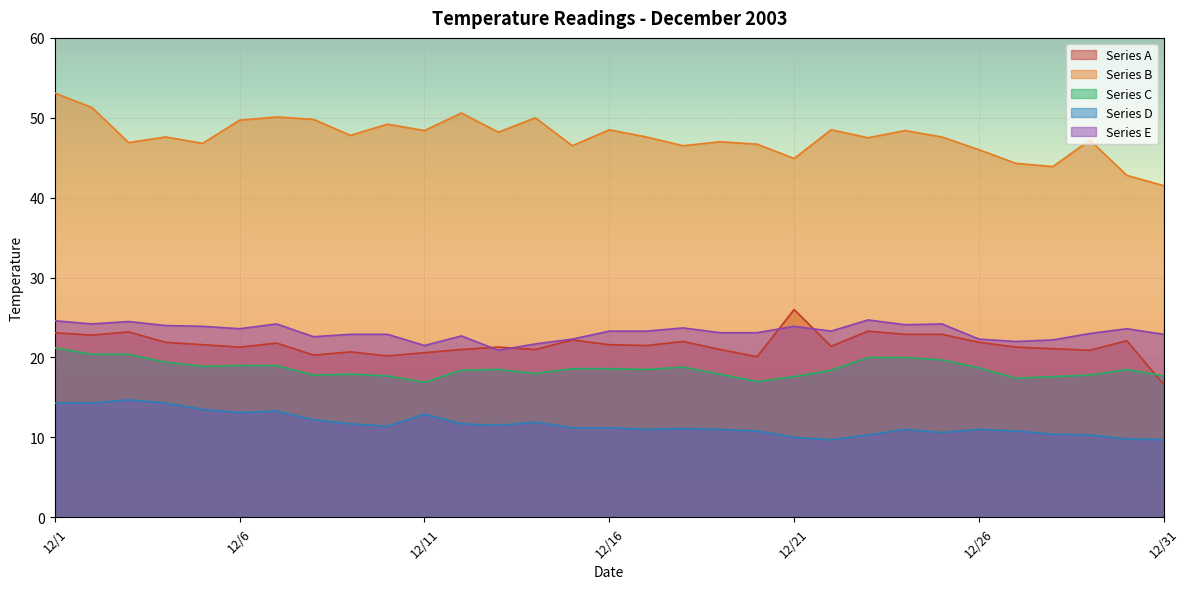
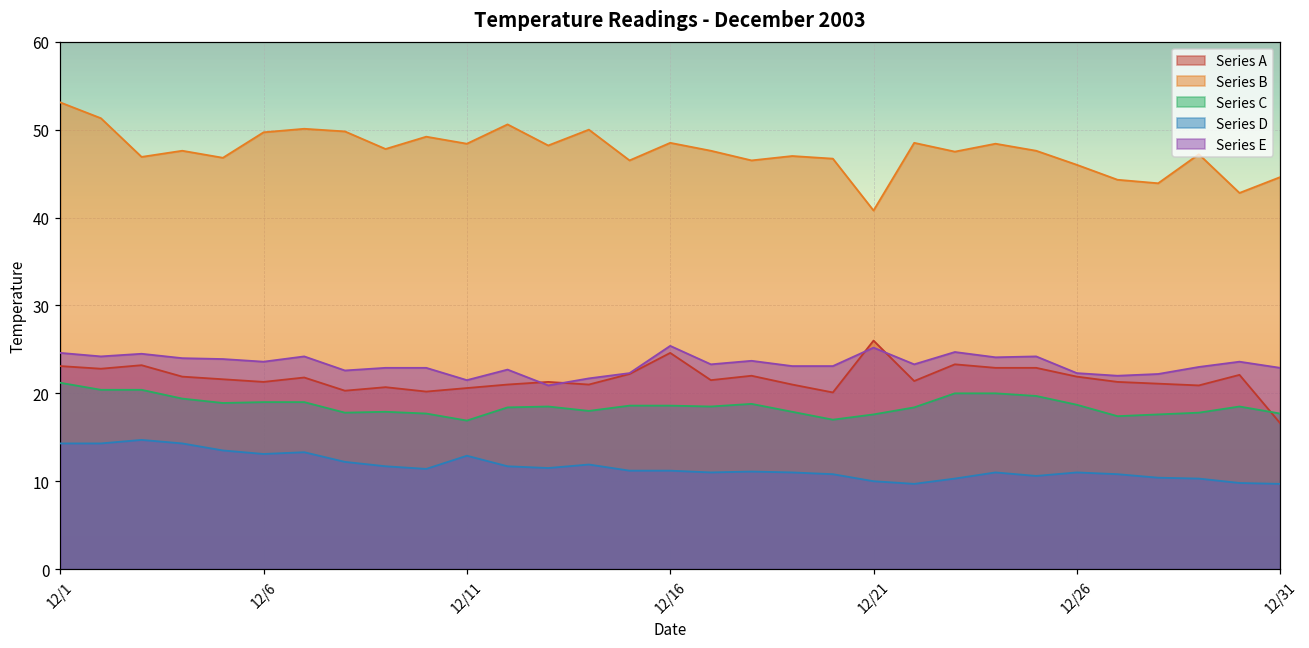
Series A, 12/16: 22 -> 25
Series E, 12/16: 23 -> 25
Series B, 12/21: 45 -> 41
Series E, 12/21: 24 -> 25
Series B, 12/31: 42 -> 45
